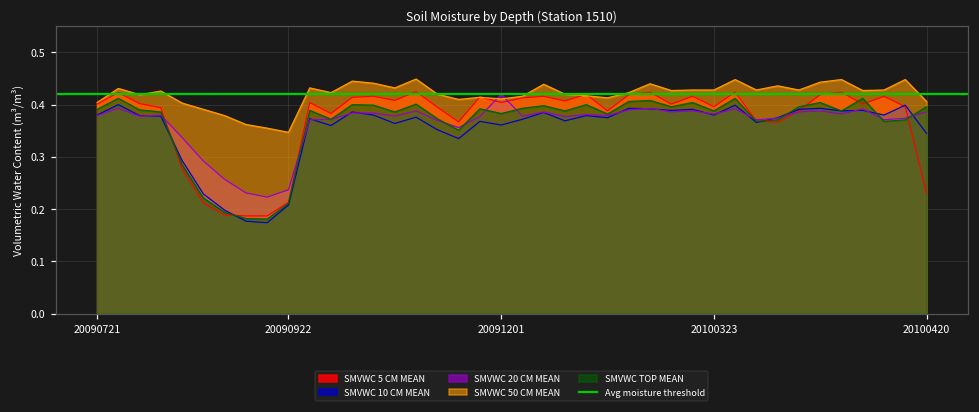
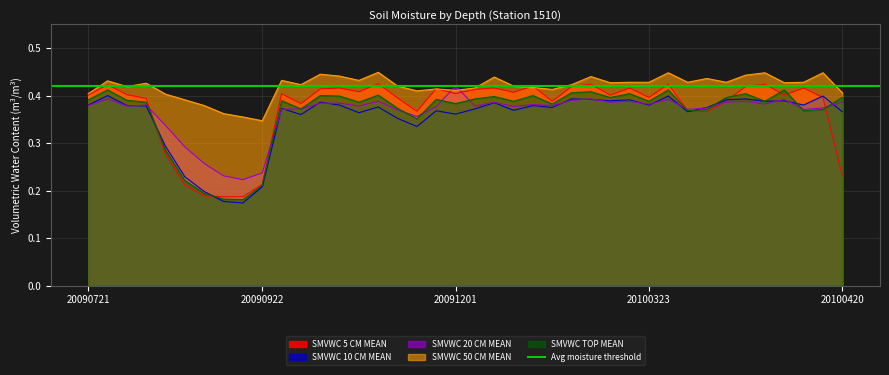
SMVWC 10 CM MEAN, 20100420: 0.35 -> 0.37
